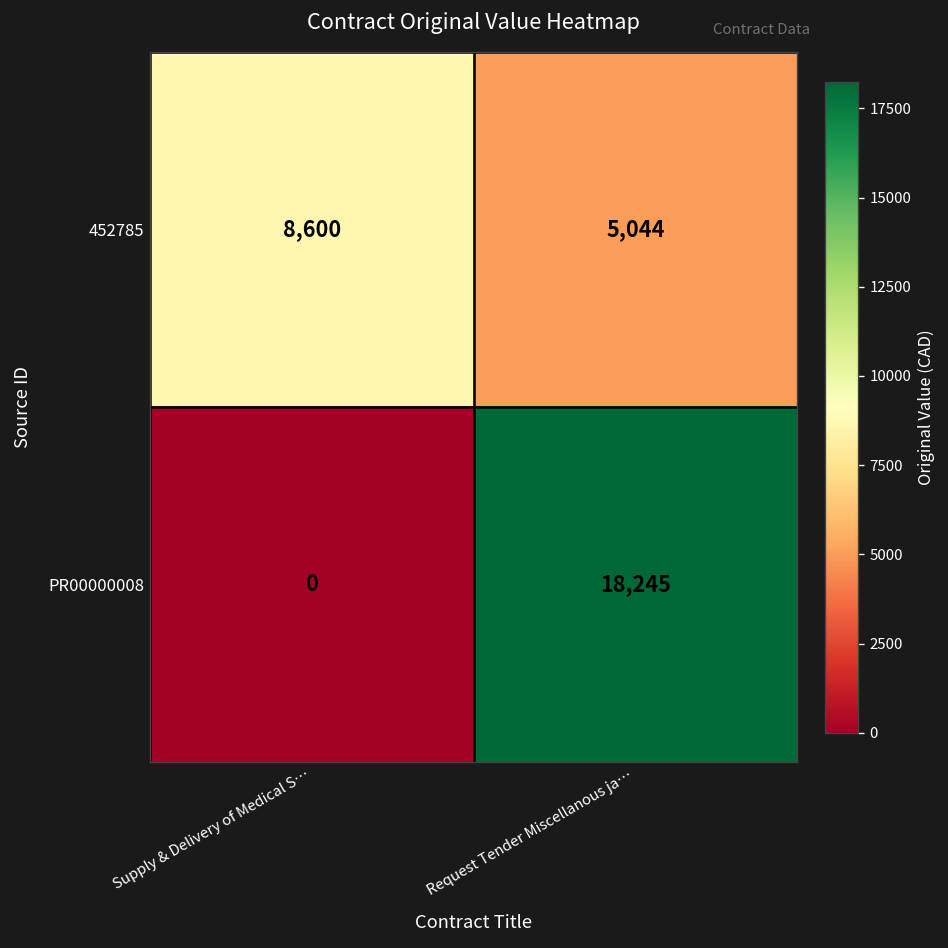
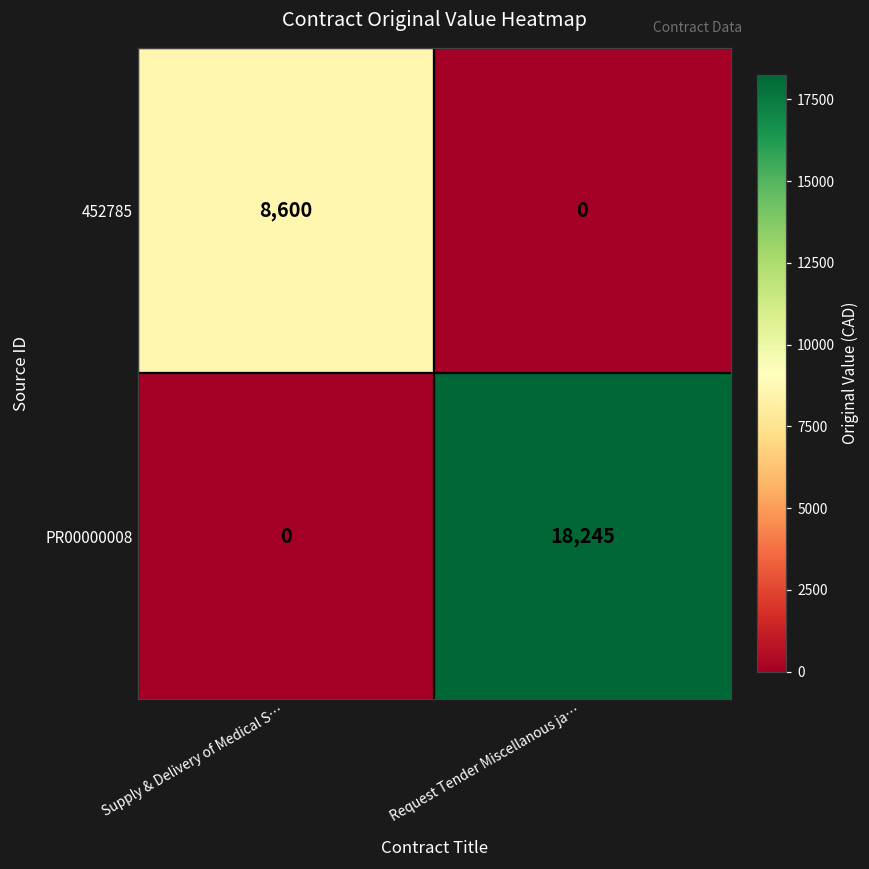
452785, Request Tender Miscellanous ja…: 5,044 -> 0
